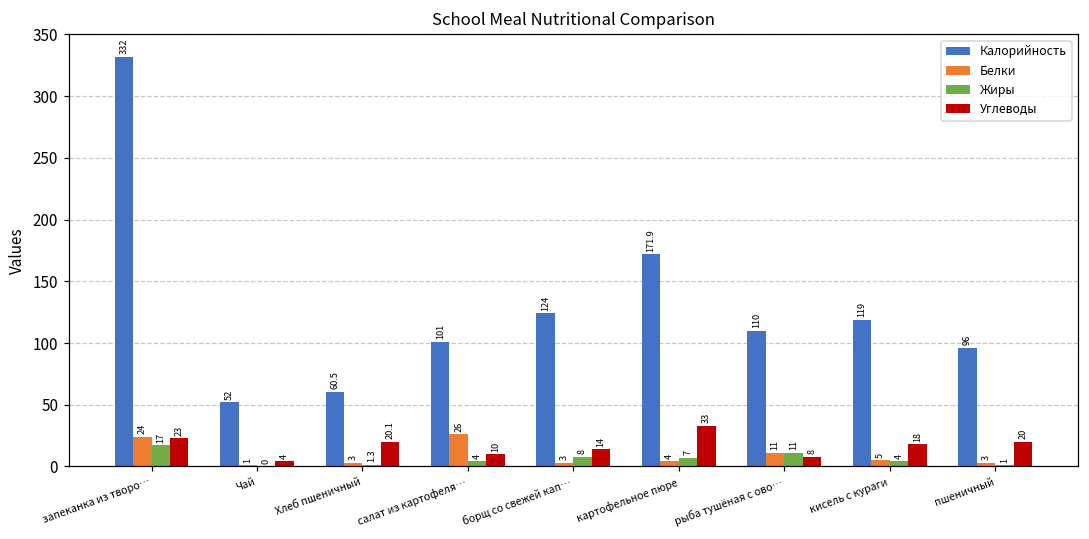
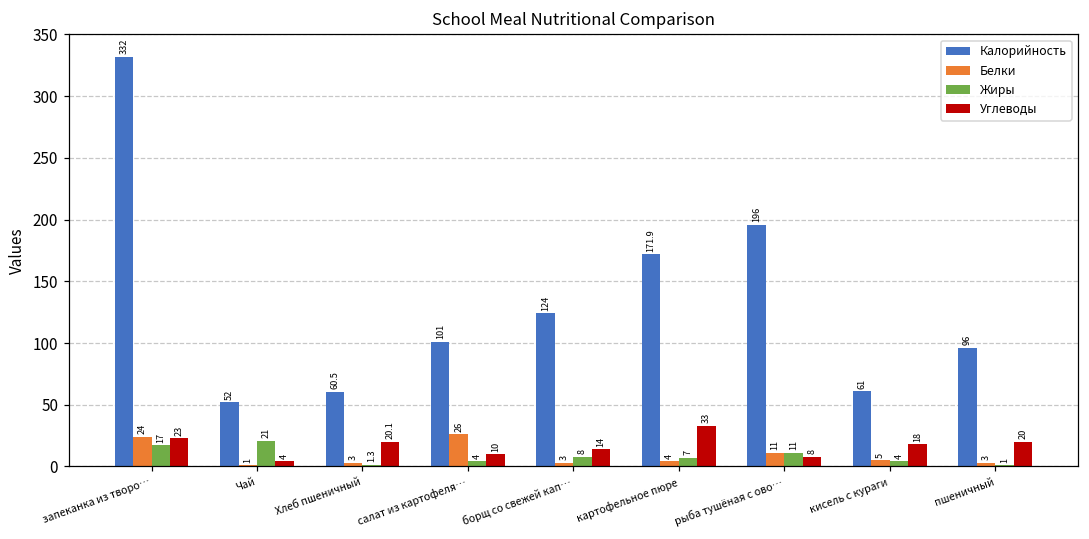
Жиры, Чай: 0 -> 21
Калорийность, рыба тушёная с ово…: 110 -> 196
Калорийность, кисель с кураги: 119 -> 61
